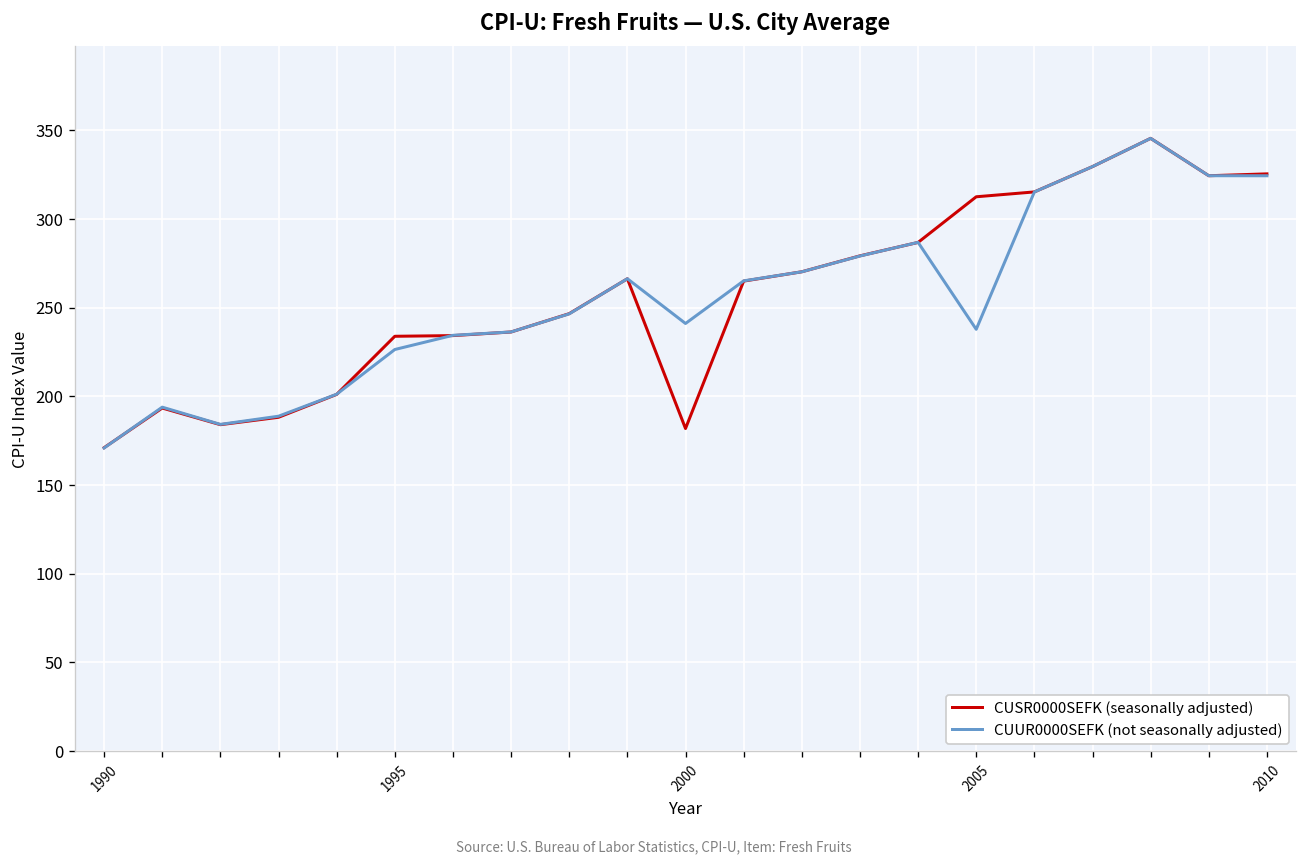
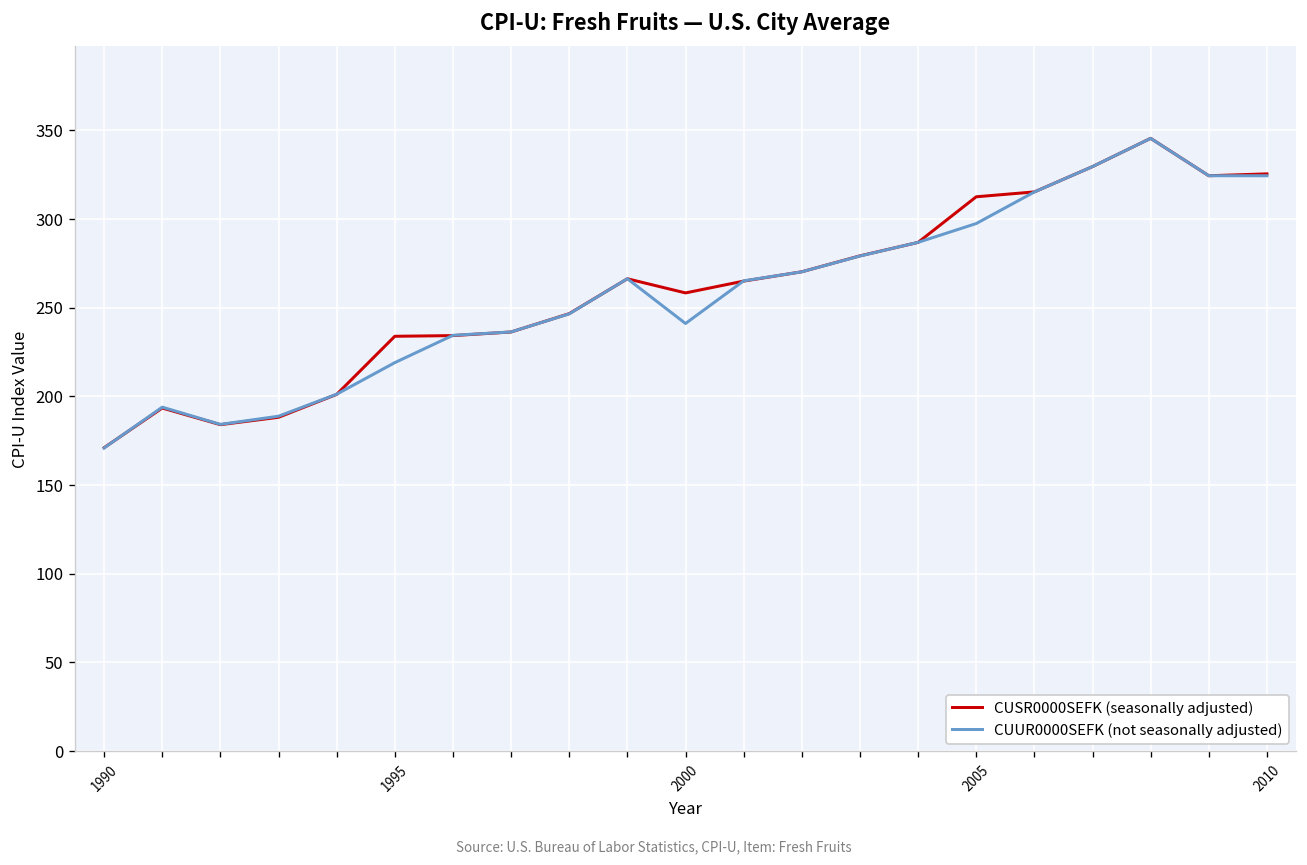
CUUR0000SEFK (not seasonally adjusted), 1995: 226 -> 219
CUSR0000SEFK (seasonally adjusted), 2000: 182 -> 258
CUUR0000SEFK (not seasonally adjusted), 2005: 238 -> 297
